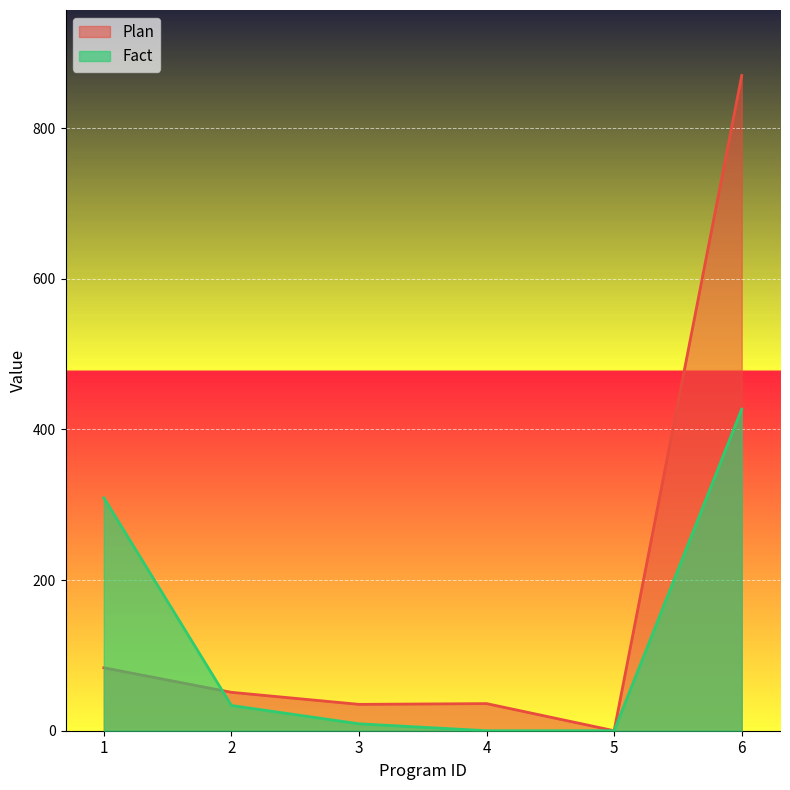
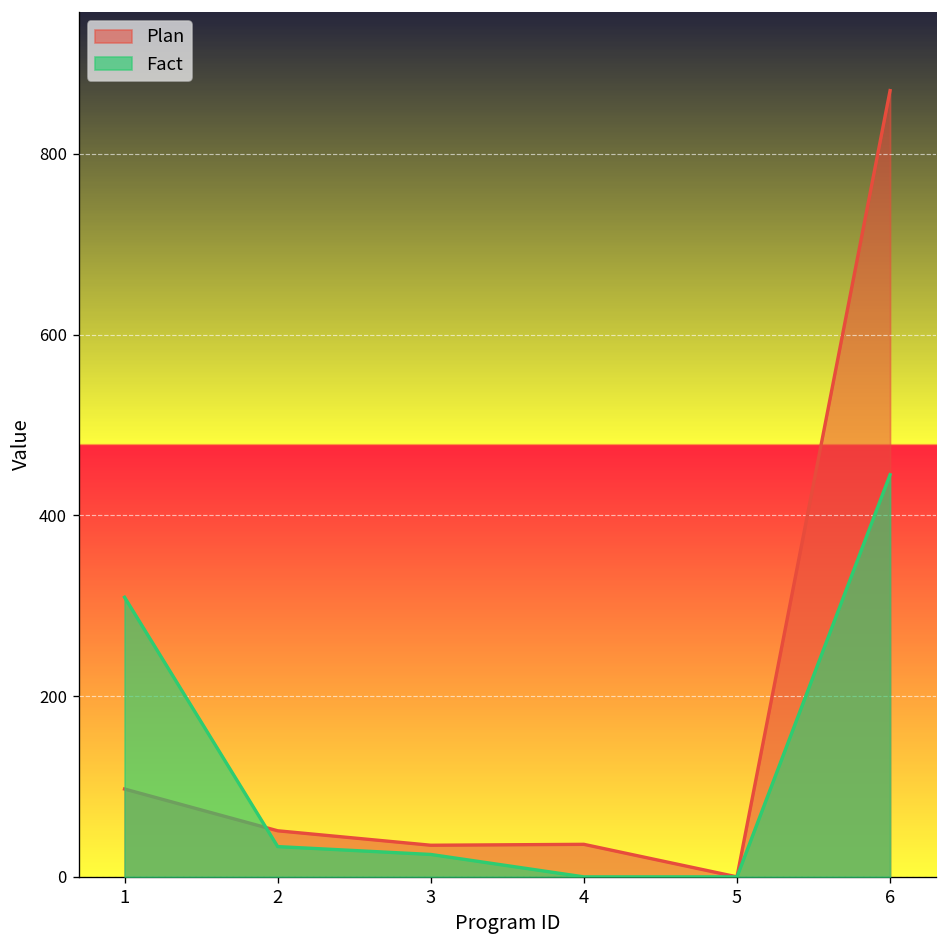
Plan, 1: 80 -> 100
Fact, 3: 10 -> 20
Fact, 6: 430 -> 450
